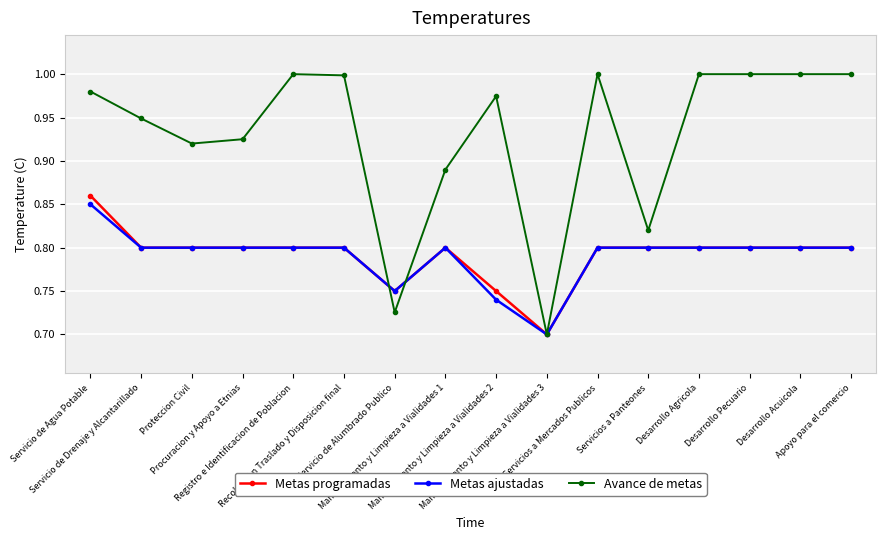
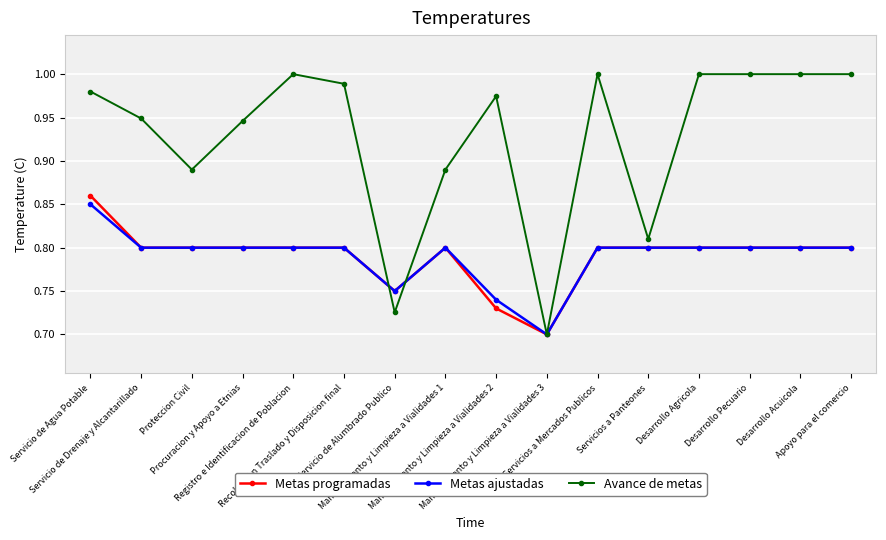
Avance de metas, Proteccion Civil: 0.92 -> 0.89
Avance de metas, Procuracion y Apoyo a Etnias: 0.93 -> 0.95
Avance de metas, Recoleccion Traslado y Disposicion final: 1.00 -> 0.99
Metas programadas, Mantenimiento y Limpieza a Vialidades 2: 0.75 -> 0.73
Avance de metas, Servicios a Panteones: 0.82 -> 0.81
